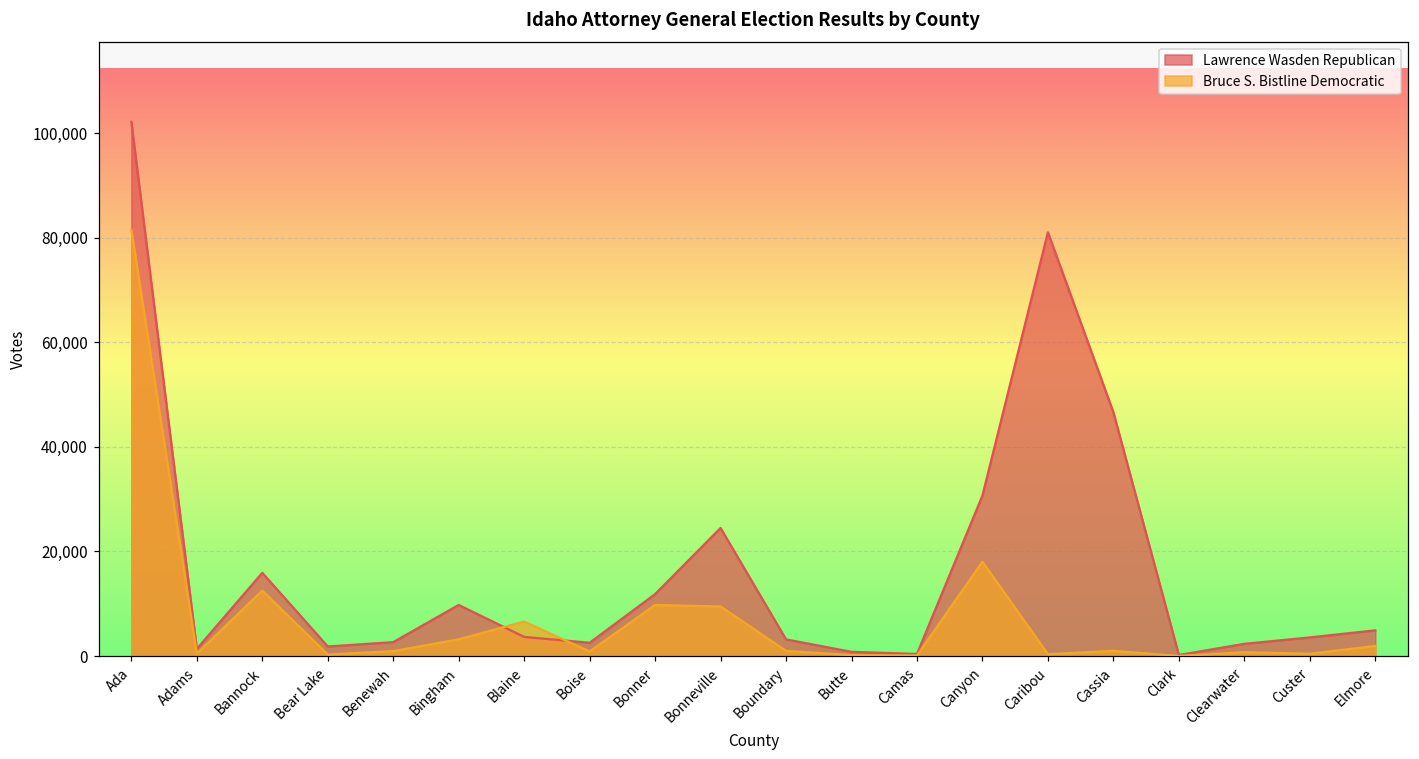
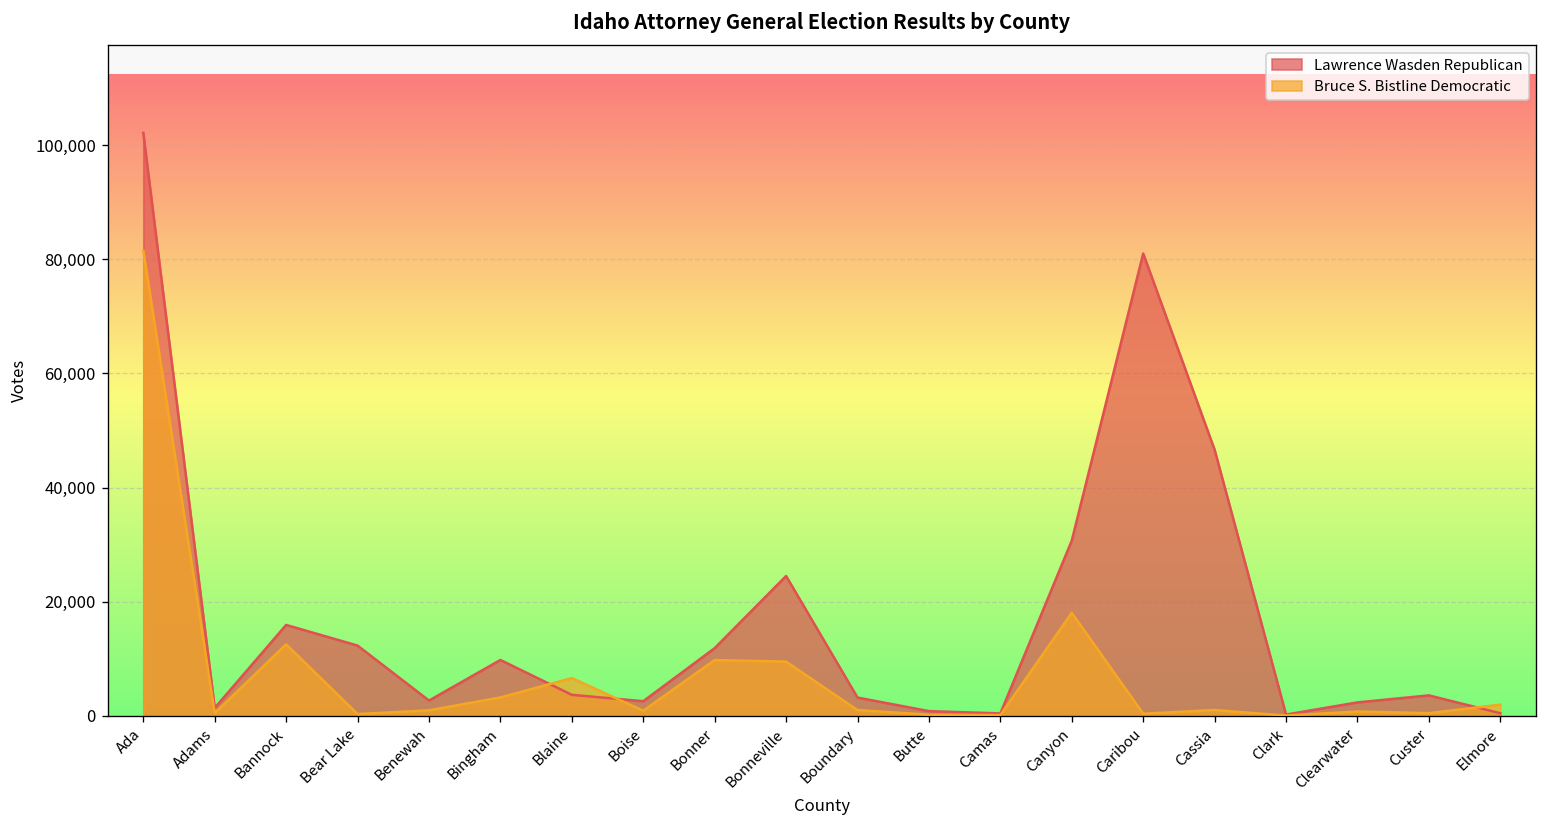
Lawrence Wasden Republican, Bear Lake: 2,000 -> 12,000
Lawrence Wasden Republican, Elmore: 5,000 -> 0
